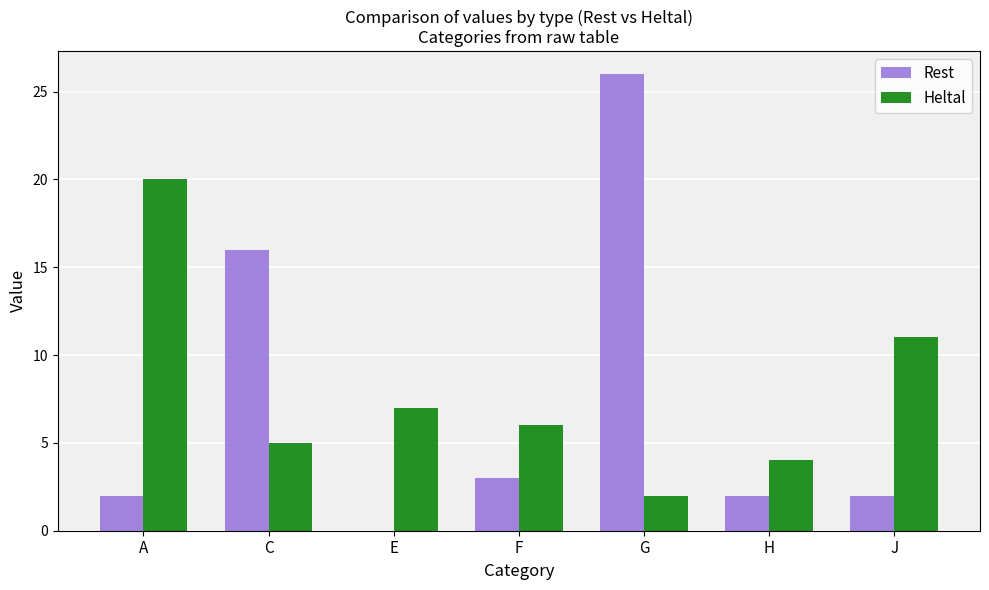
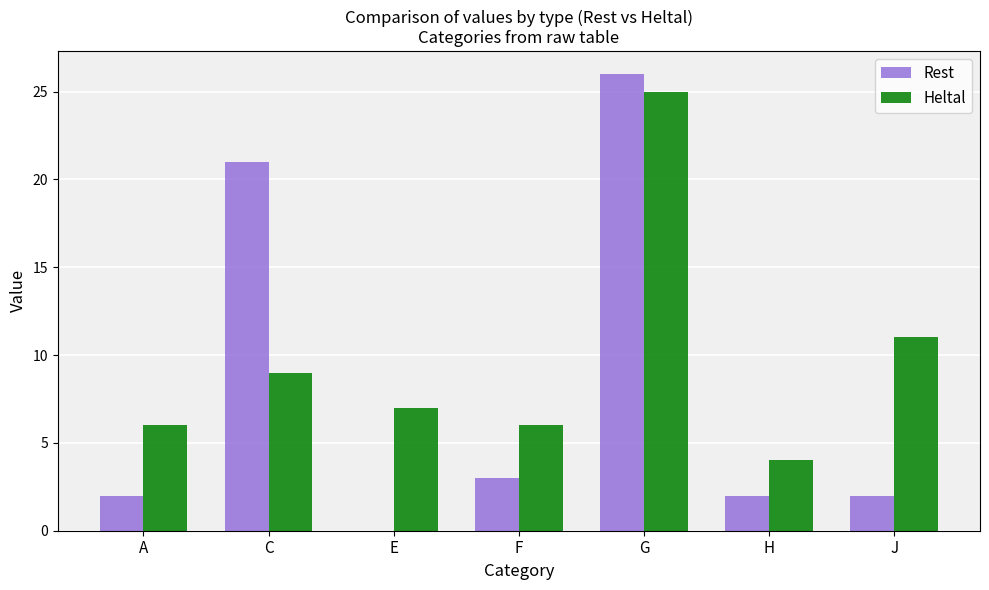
Heltal, A: 20 -> 6
Rest, C: 16 -> 21
Heltal, C: 5 -> 9
Heltal, G: 2 -> 25
